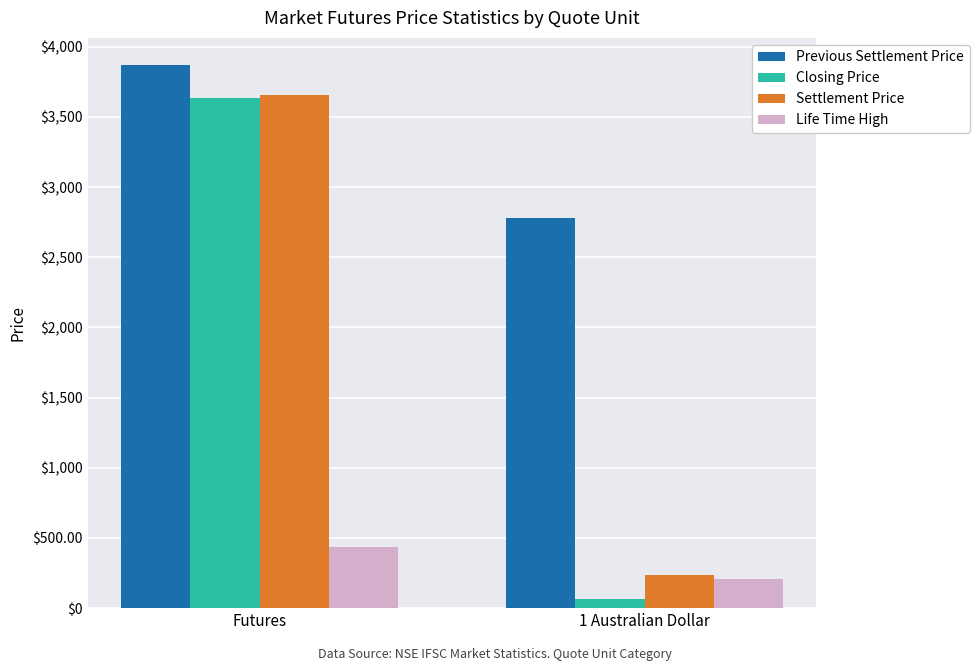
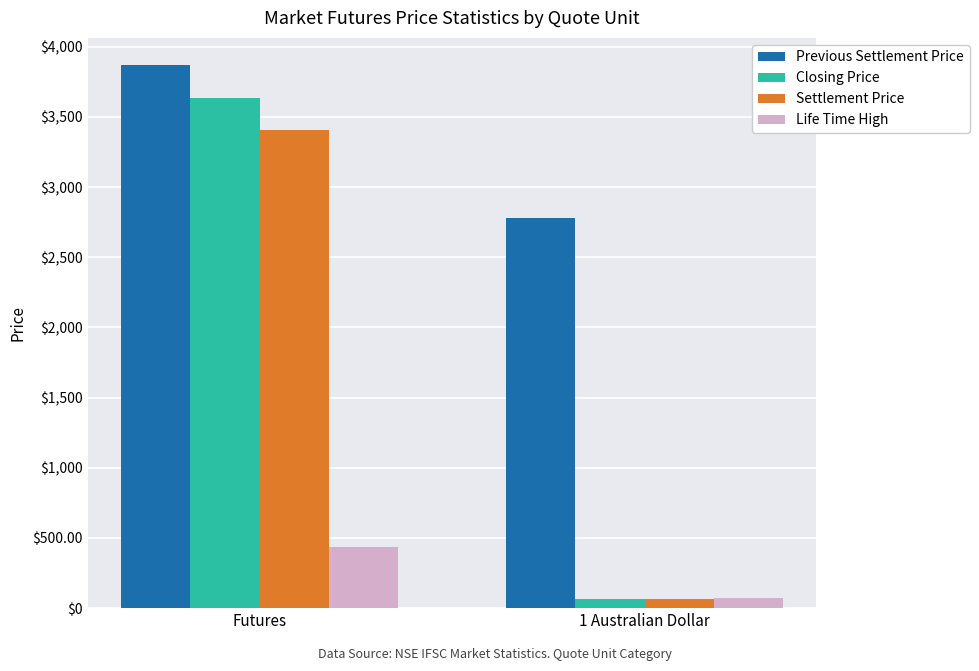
Settlement Price, Futures: $3,660 -> $3,410
Settlement Price, 1 Australian Dollar: $240 -> $70
Life Time High, 1 Australian Dollar: $210 -> $70
